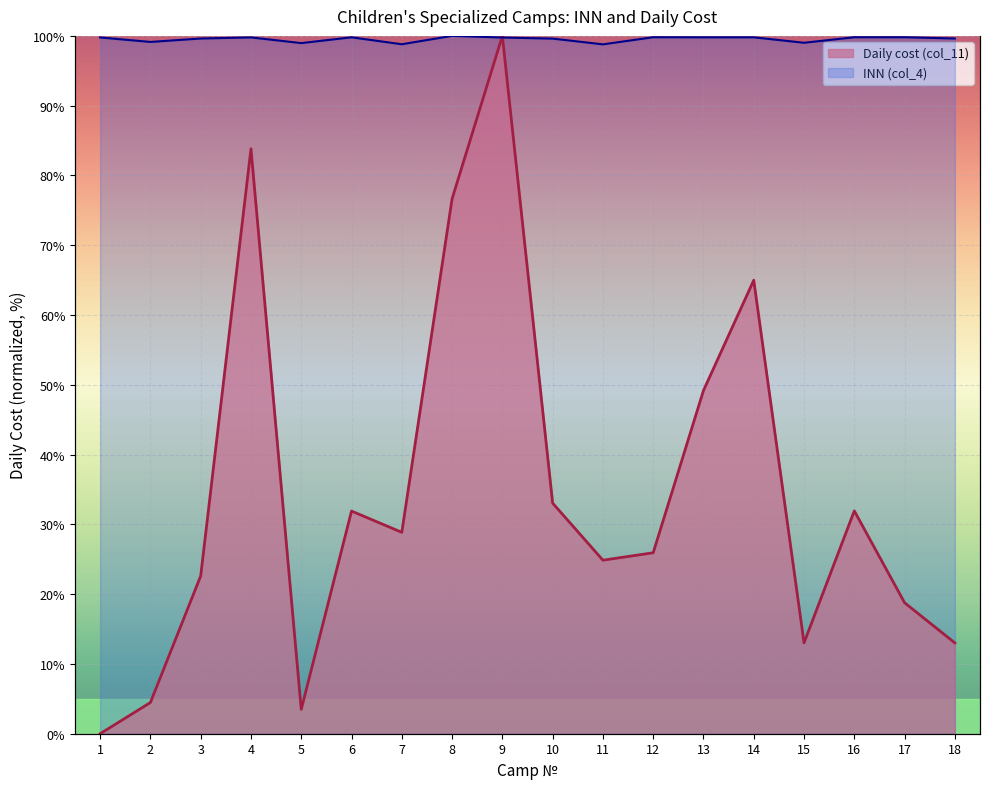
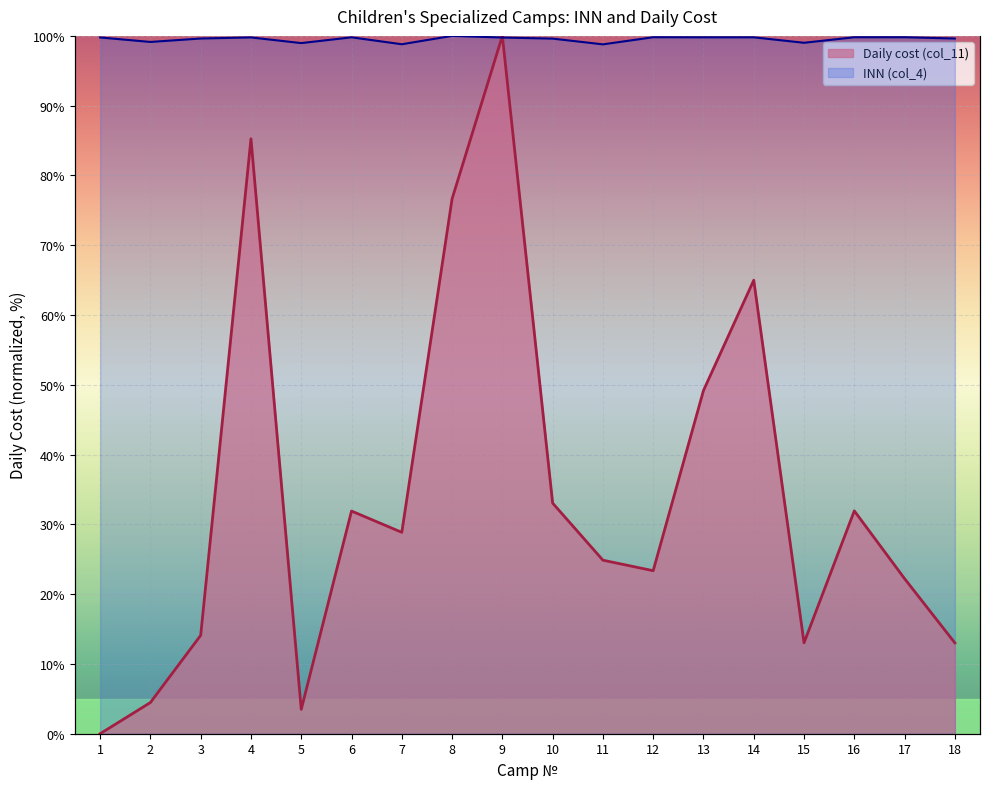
Daily cost (col_11), 3: 23% -> 14%
Daily cost (col_11), 4: 84% -> 85%
Daily cost (col_11), 12: 26% -> 23%
Daily cost (col_11), 17: 19% -> 22%
